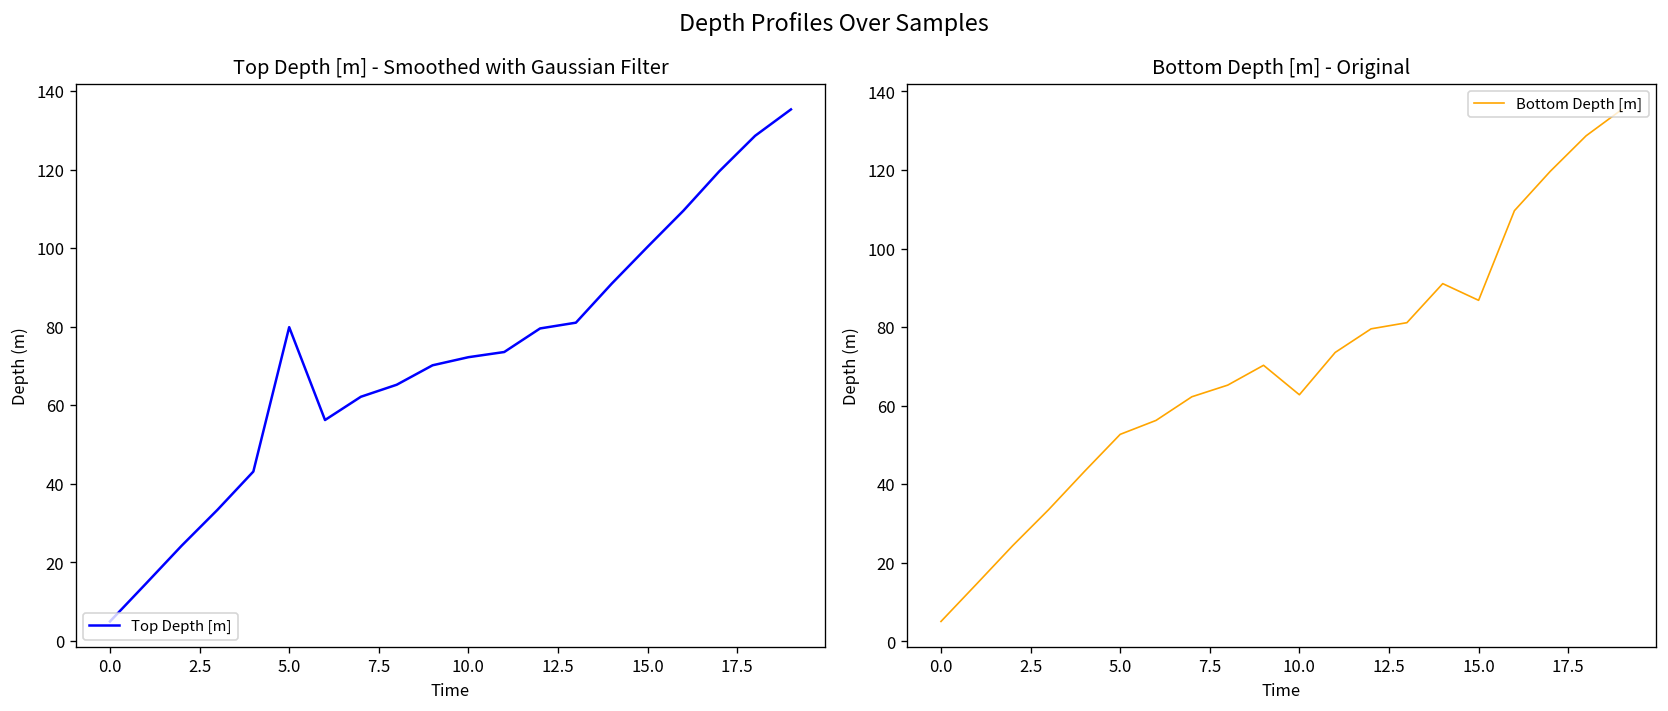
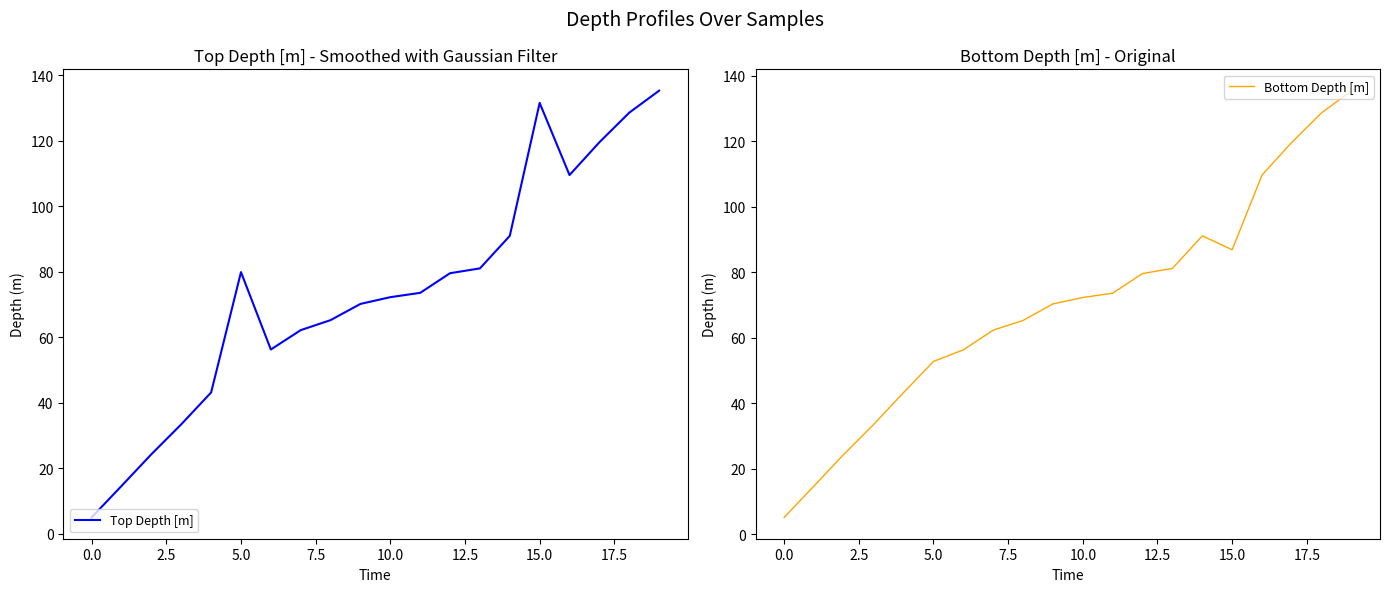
Top Depth [m] - Smoothed with Gaussian Filter, 15.0: 100 -> 132
Bottom Depth [m] - Original, 10.0: 63 -> 72
